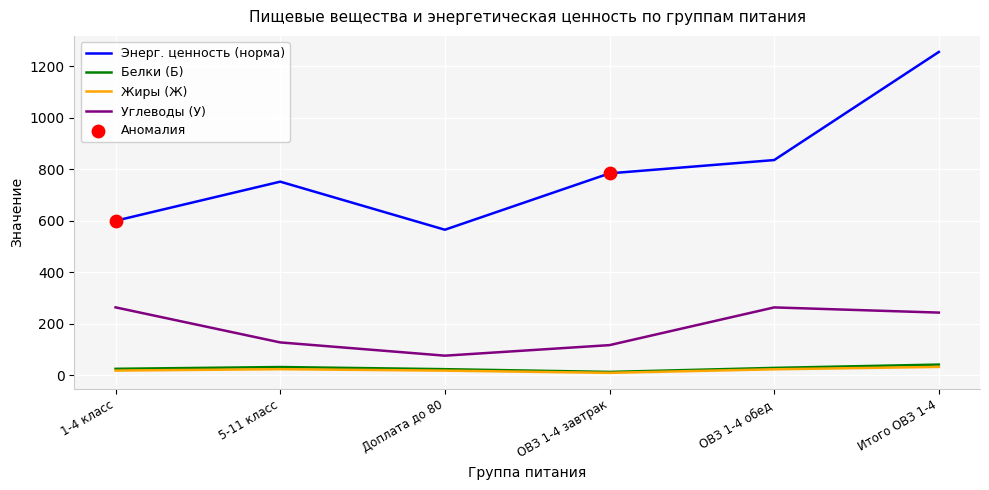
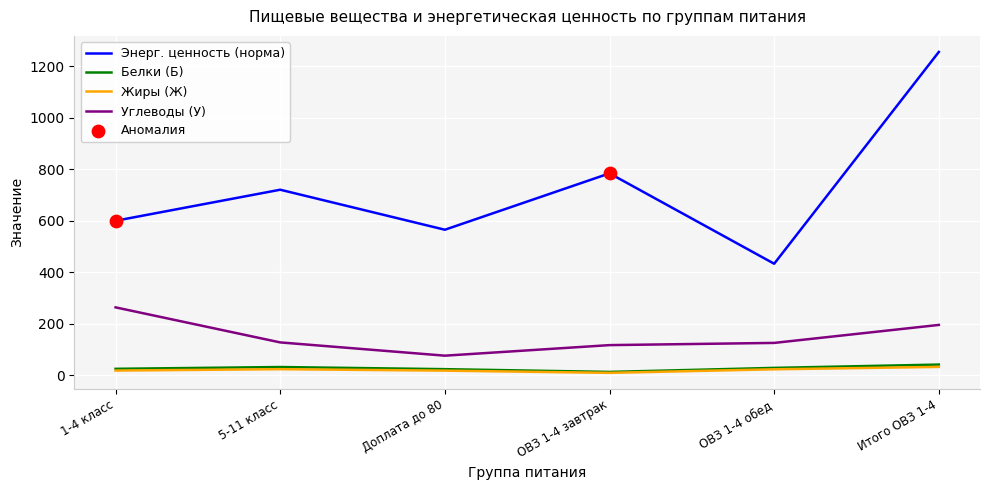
Энерг. ценность (норма), 5-11 класс: 750 -> 720
Энерг. ценность (норма), ОВЗ 1-4 обед: 840 -> 430
Углеводы (У), ОВЗ 1-4 обед: 260 -> 130
Углеводы (У), Итого ОВЗ 1-4: 240 -> 200
